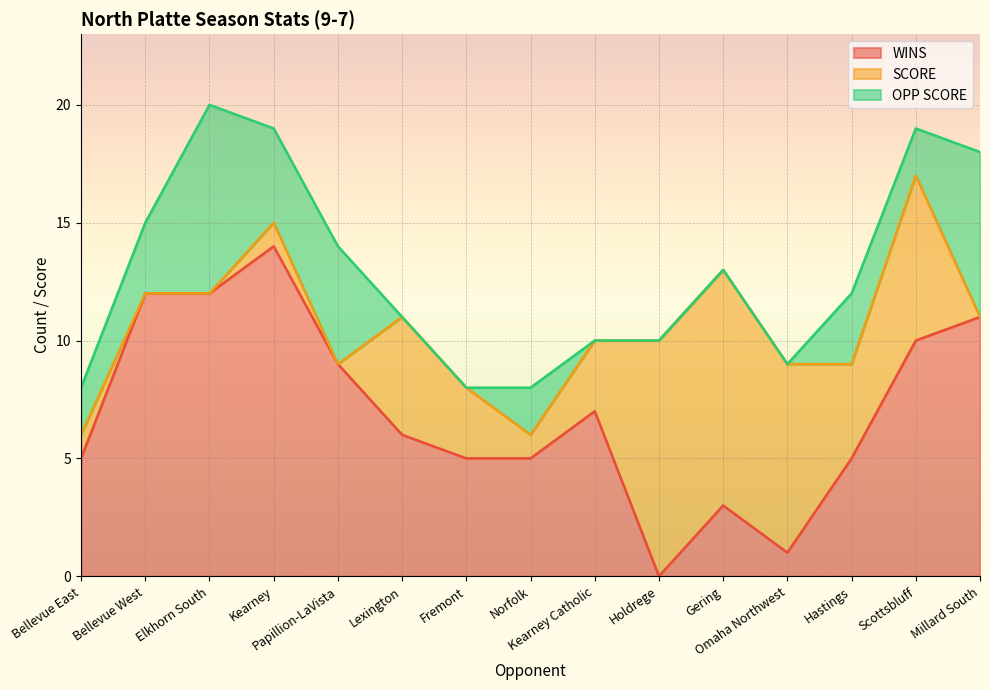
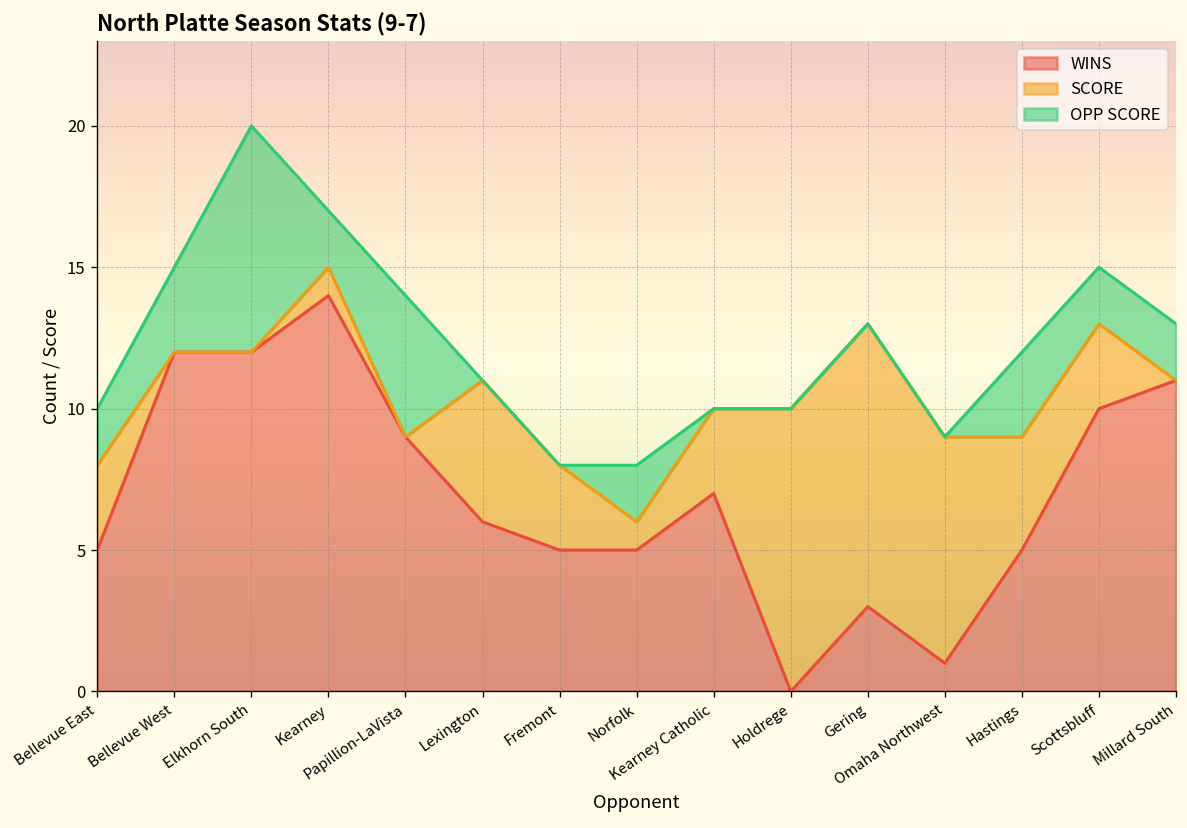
SCORE, Bellevue East: 1 -> 3
OPP SCORE, Kearney: 4 -> 2
SCORE, Scottsbluff: 7 -> 3
OPP SCORE, Millard South: 7 -> 2
